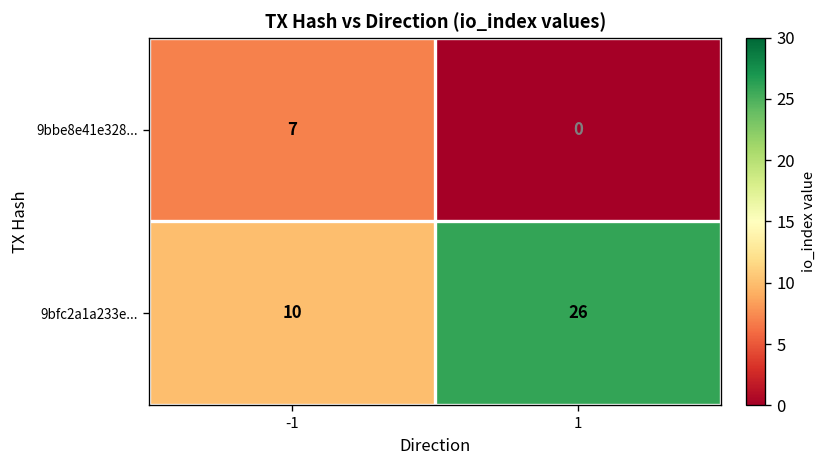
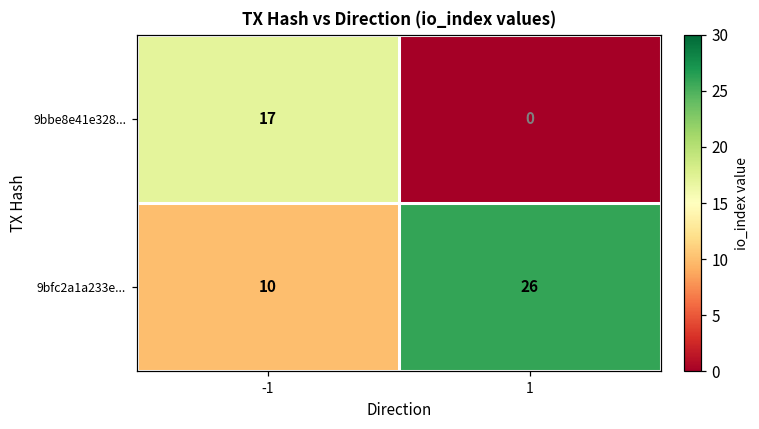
9bbe8e41e328..., -1: 7 -> 17
